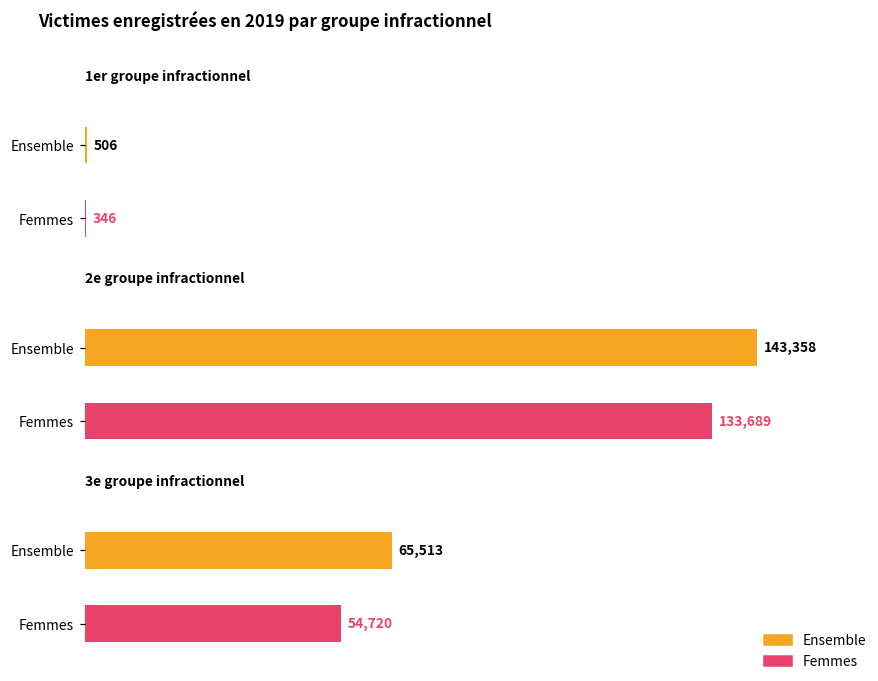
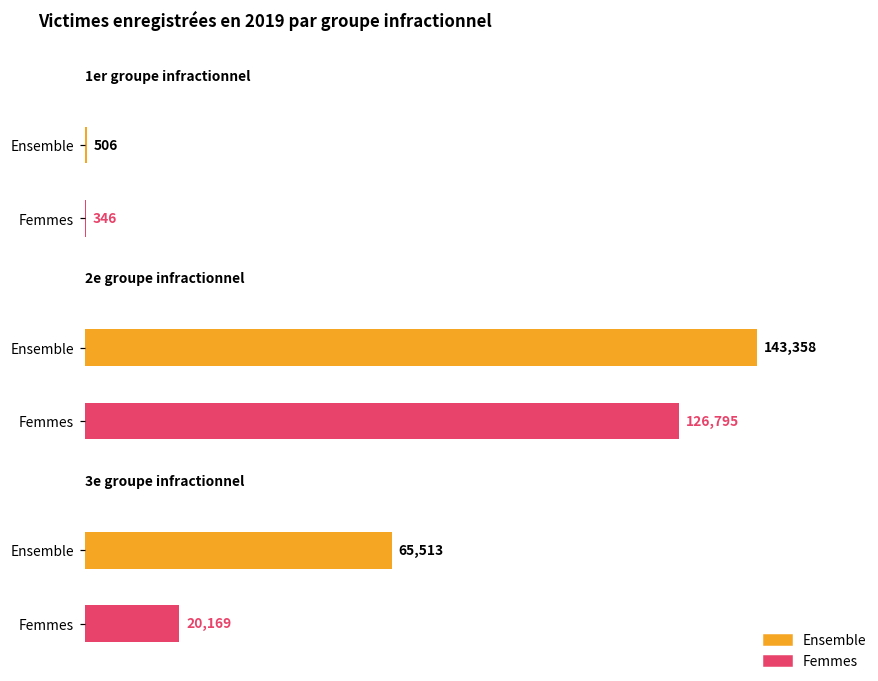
2e groupe infractionnel, Femmes: 133,689 -> 126,795
3e groupe infractionnel, Femmes: 54,720 -> 20,169
